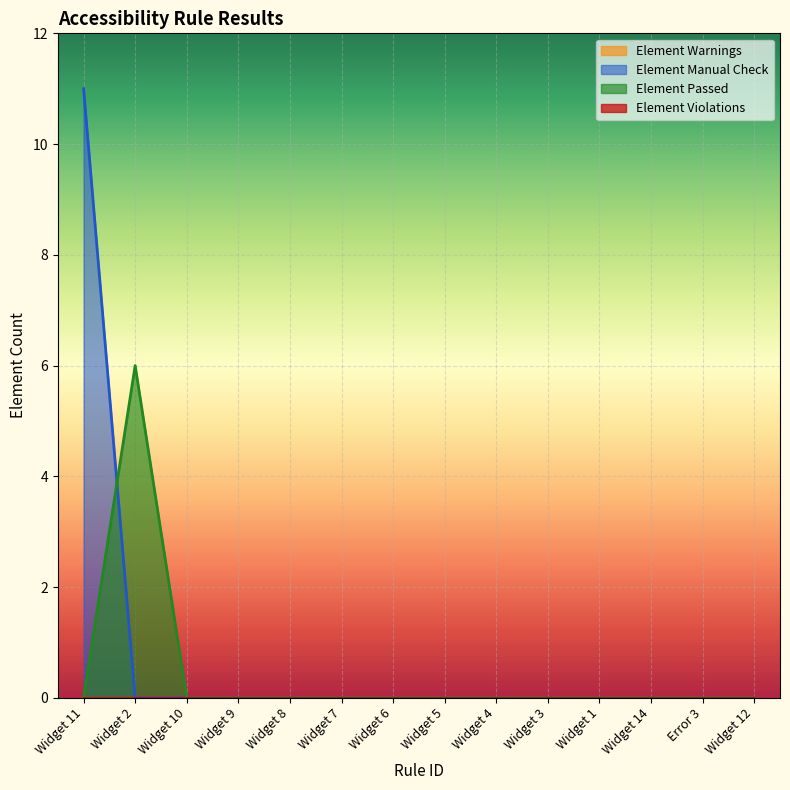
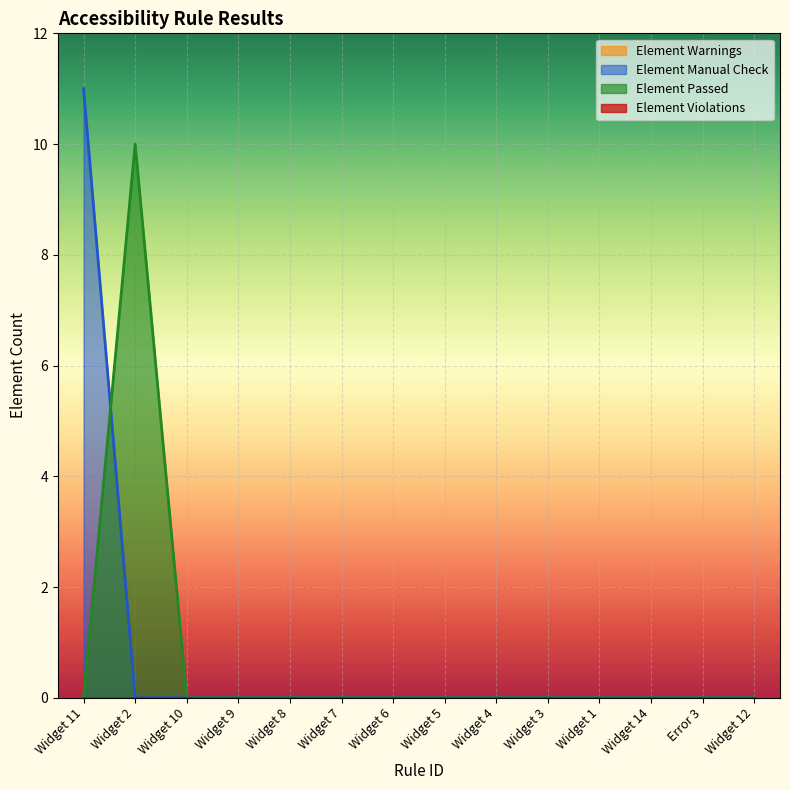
Element Passed, Widget 2: 6 -> 10
